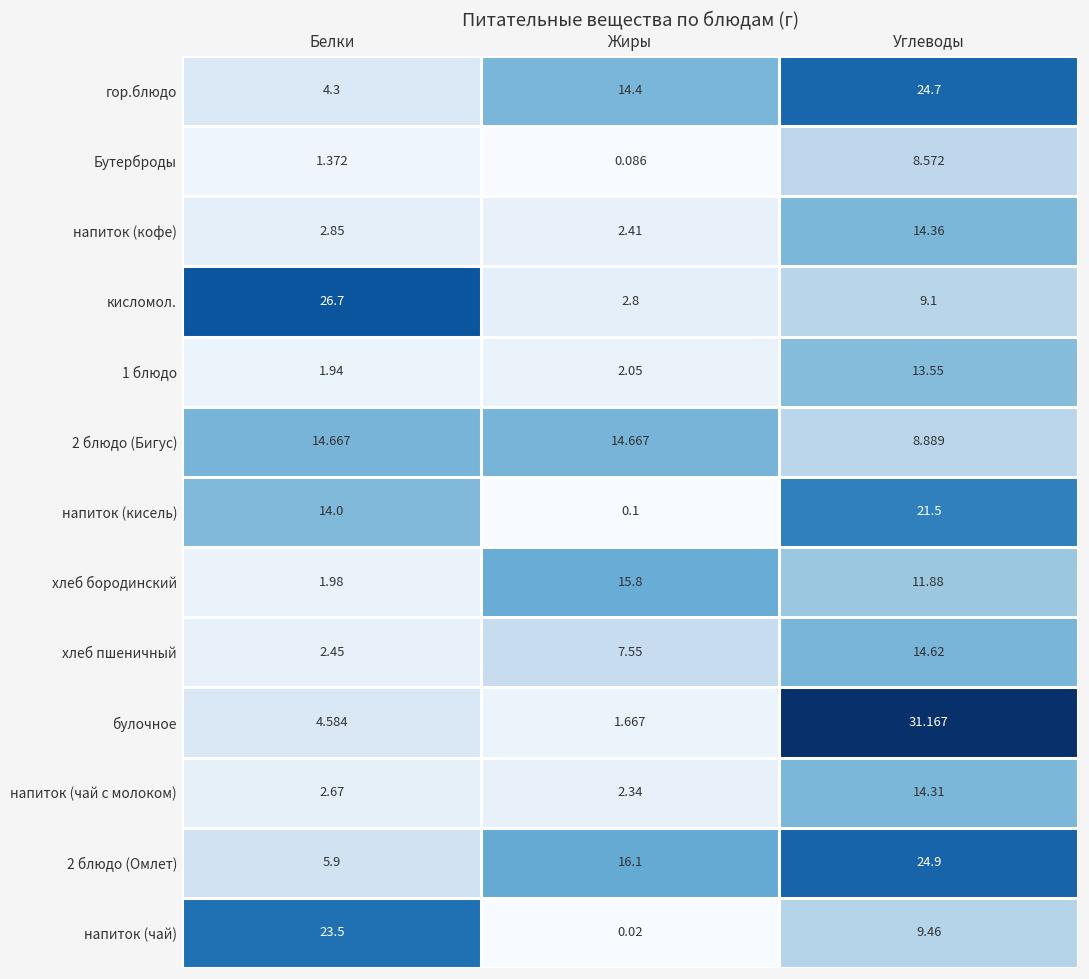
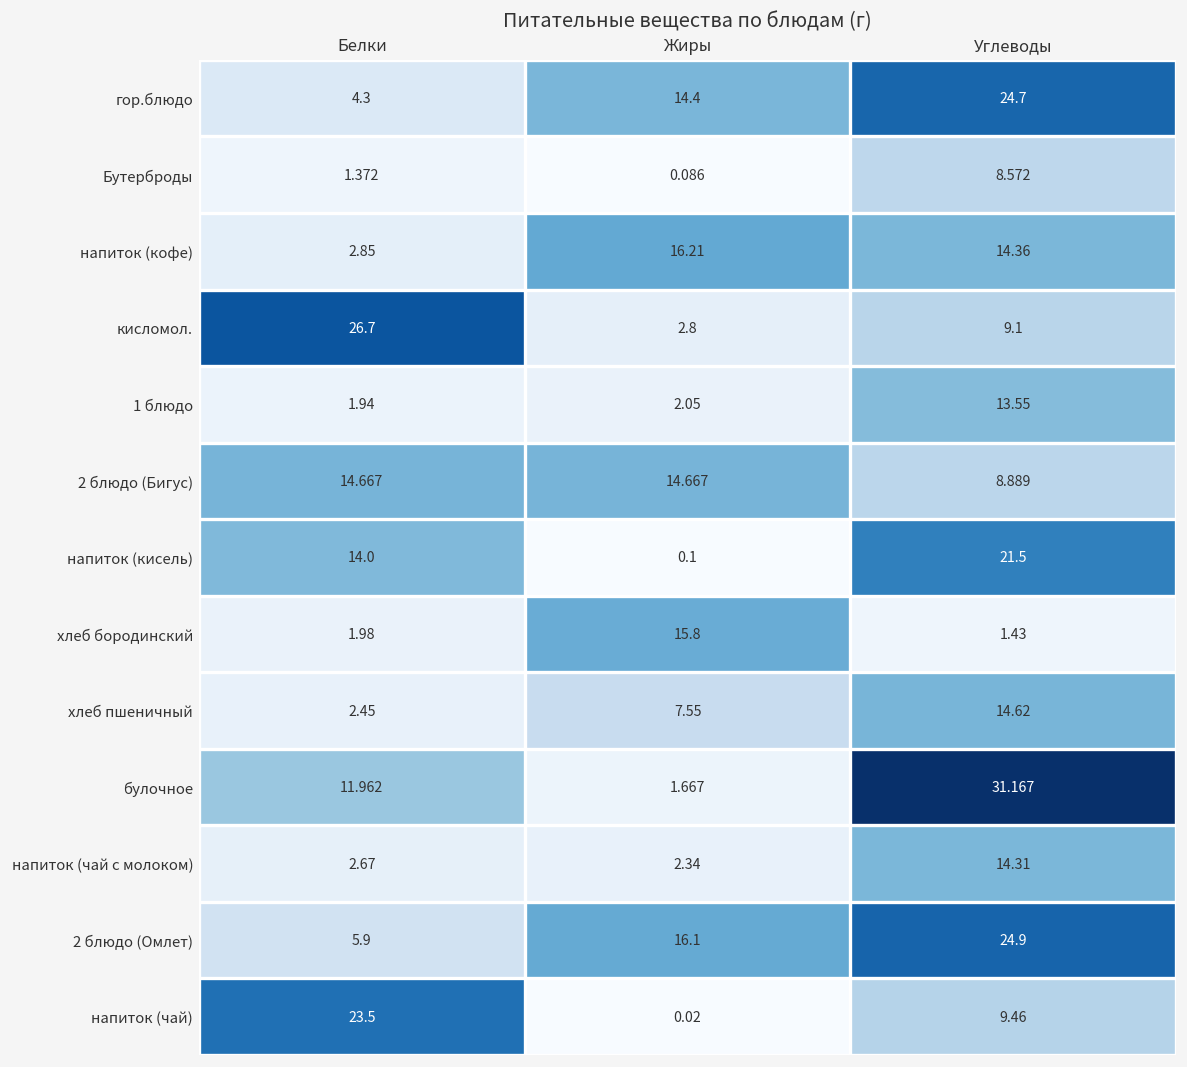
напиток (кофе), Жиры: 2.41 -> 16.21
хлеб бородинский, Углеводы: 11.88 -> 1.43
булочное, Белки: 4.584 -> 11.962
